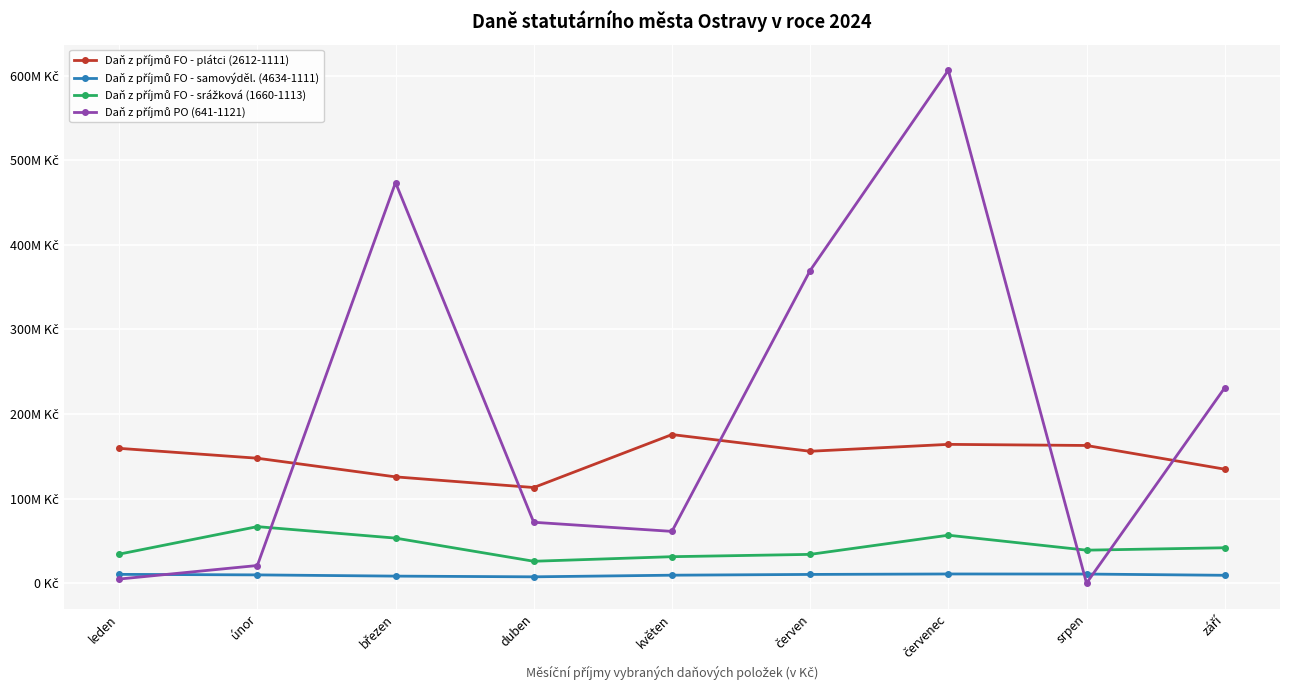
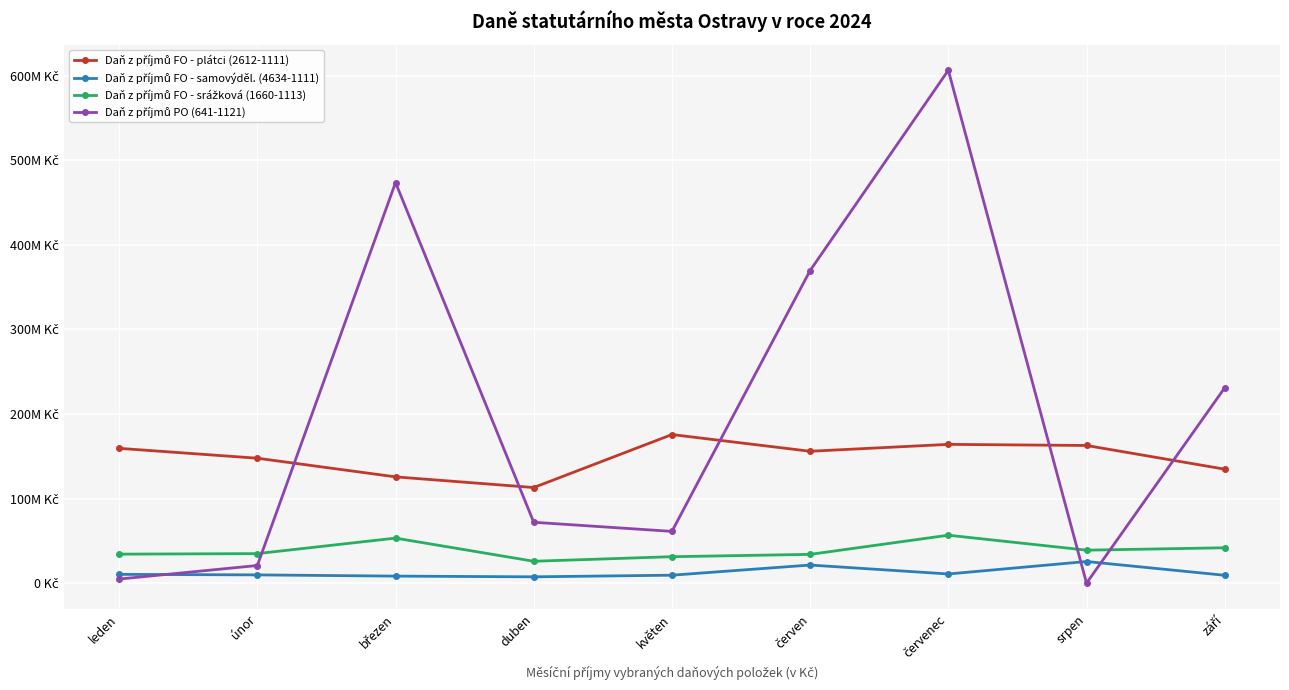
Daň z příjmů FO - srážková (1660-1113), únor: 70M Kč -> 30M Kč
Daň z příjmů FO - samovýděl. (4634-1111), červen: 10M Kč -> 20M Kč
Daň z příjmů FO - samovýděl. (4634-1111), srpen: 10M Kč -> 30M Kč
